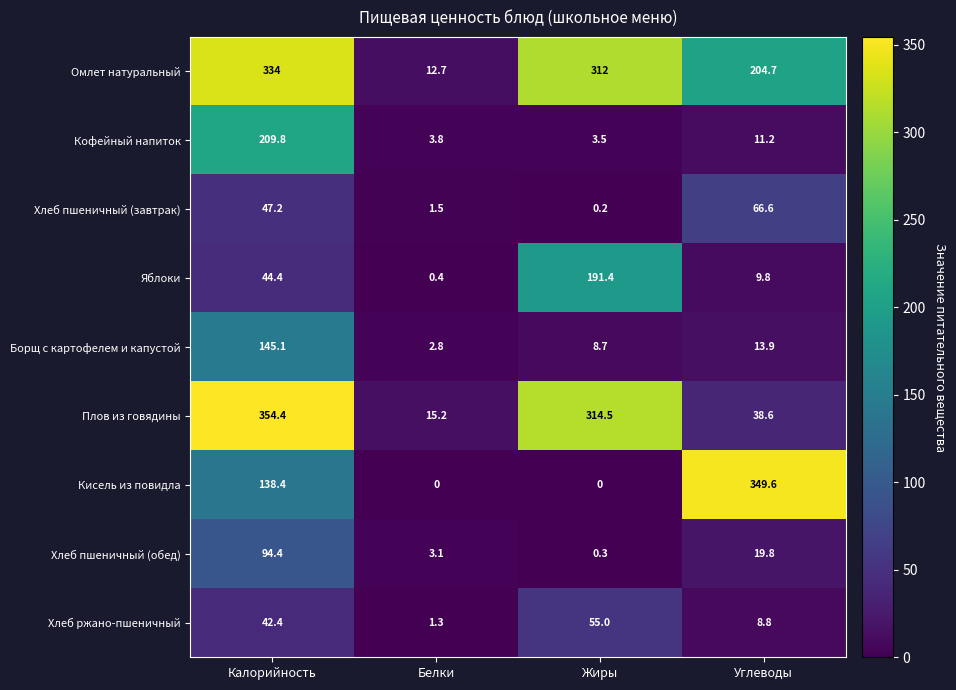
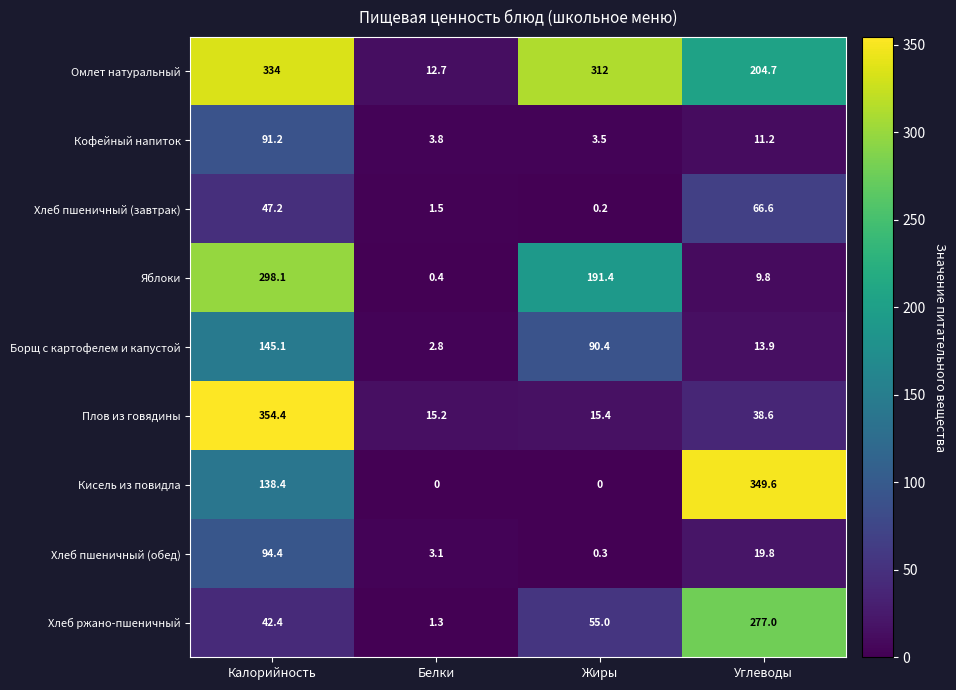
Кофейный напиток, Калорийность: 209.8 -> 91.2
Яблоки, Калорийность: 44.4 -> 298.1
Борщ с картофелем и капустой, Жиры: 8.7 -> 90.4
Плов из говядины, Жиры: 314.5 -> 15.4
Хлеб ржано-пшеничный, Углеводы: 8.8 -> 277.0
